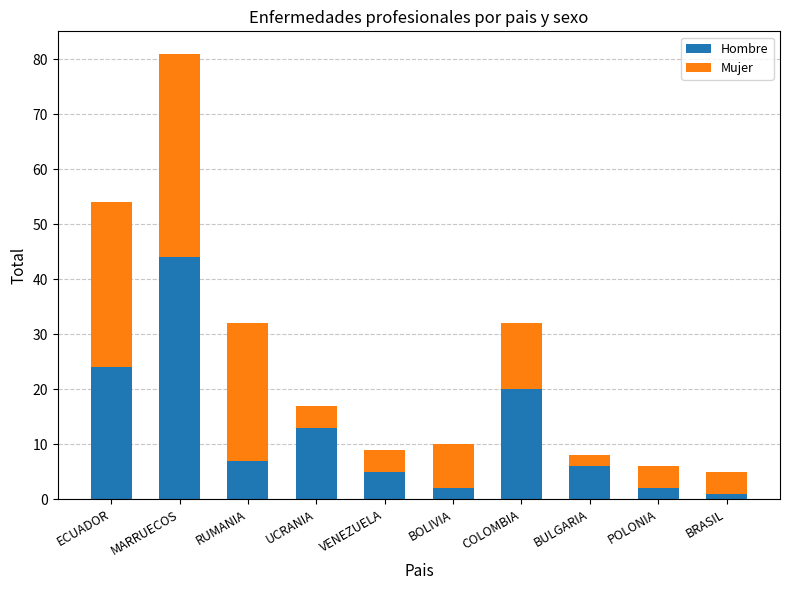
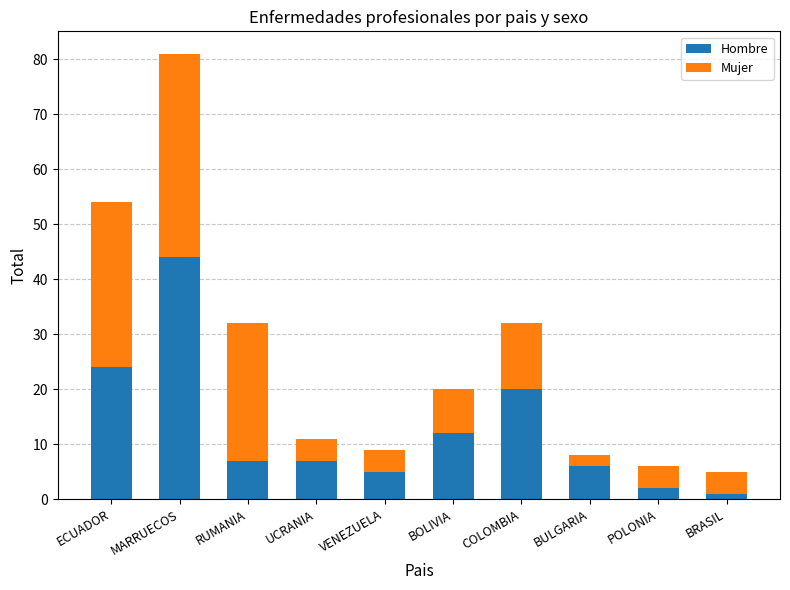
Hombre, UCRANIA: 13 -> 7
Hombre, BOLIVIA: 2 -> 12
